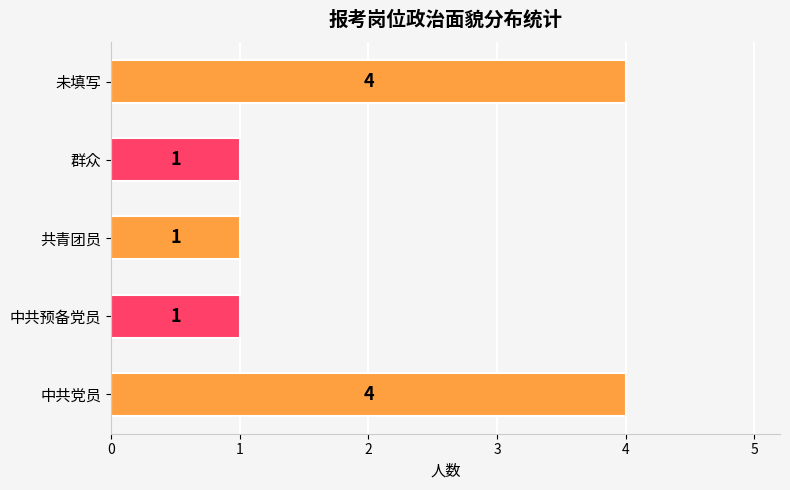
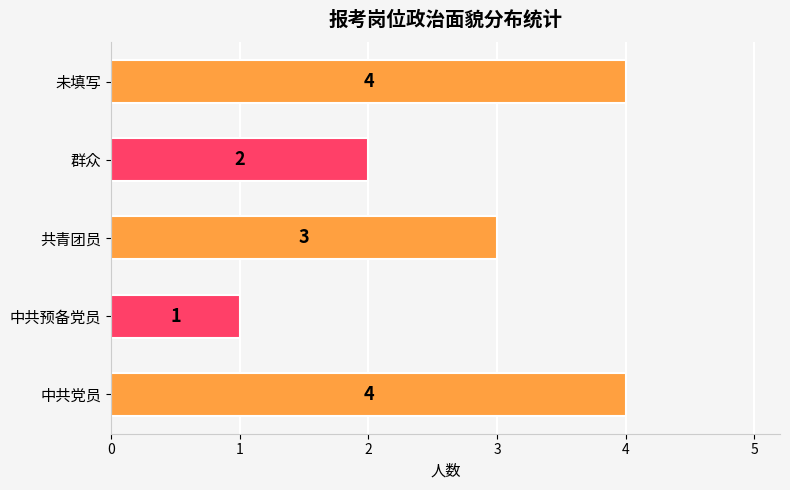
群众: 1 -> 2
共青团员: 1 -> 3
